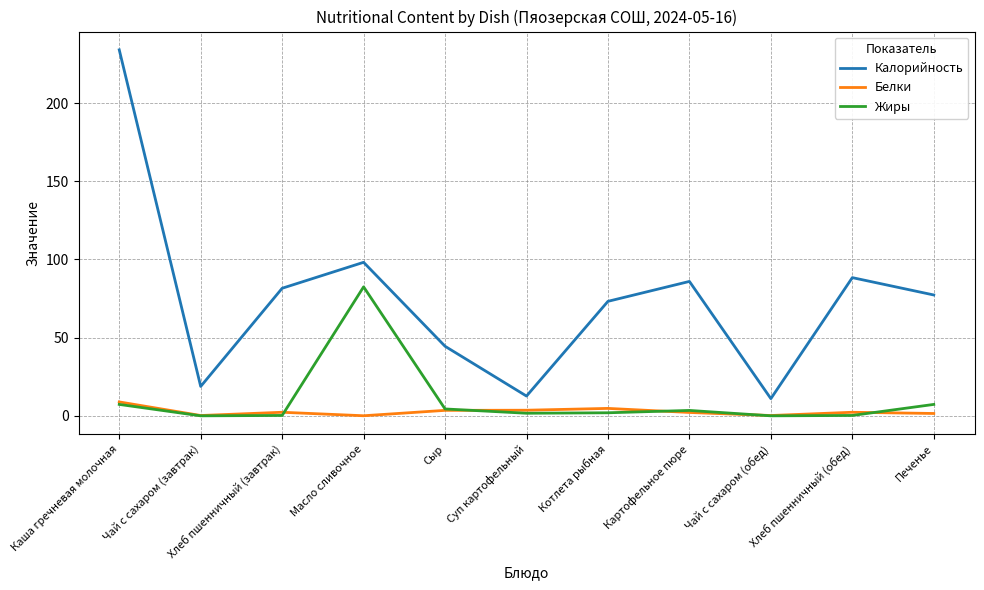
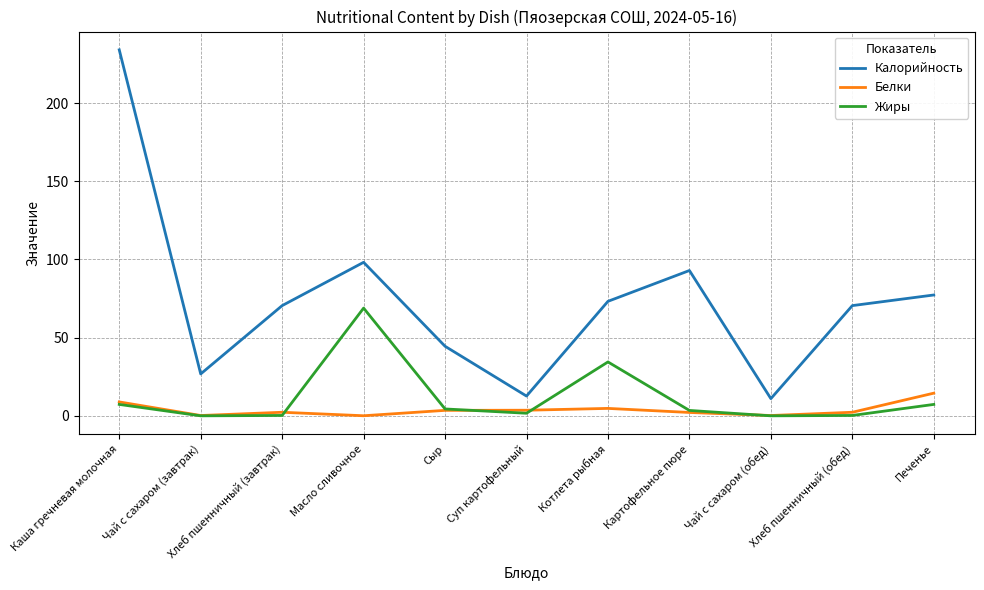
Калорийность, Чай с сахаром (завтрак): 19 -> 27
Калорийность, Хлеб пшенничный (завтрак): 82 -> 71
Жиры, Масло сливочное: 83 -> 69
Жиры, Котлета рыбная: 2 -> 34
Калорийность, Картофельное пюре: 86 -> 93
Калорийность, Хлеб пшенничный (обед): 88 -> 71
Белки, Печенье: 2 -> 15
